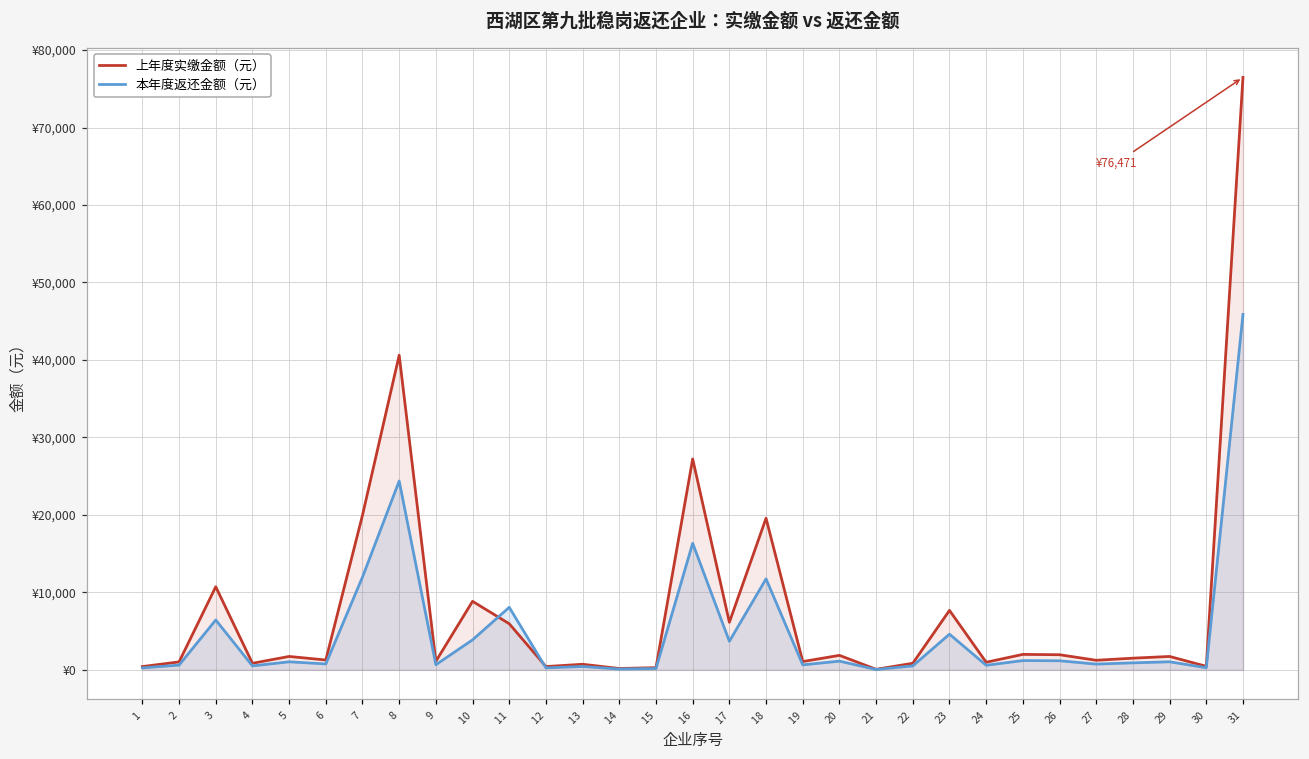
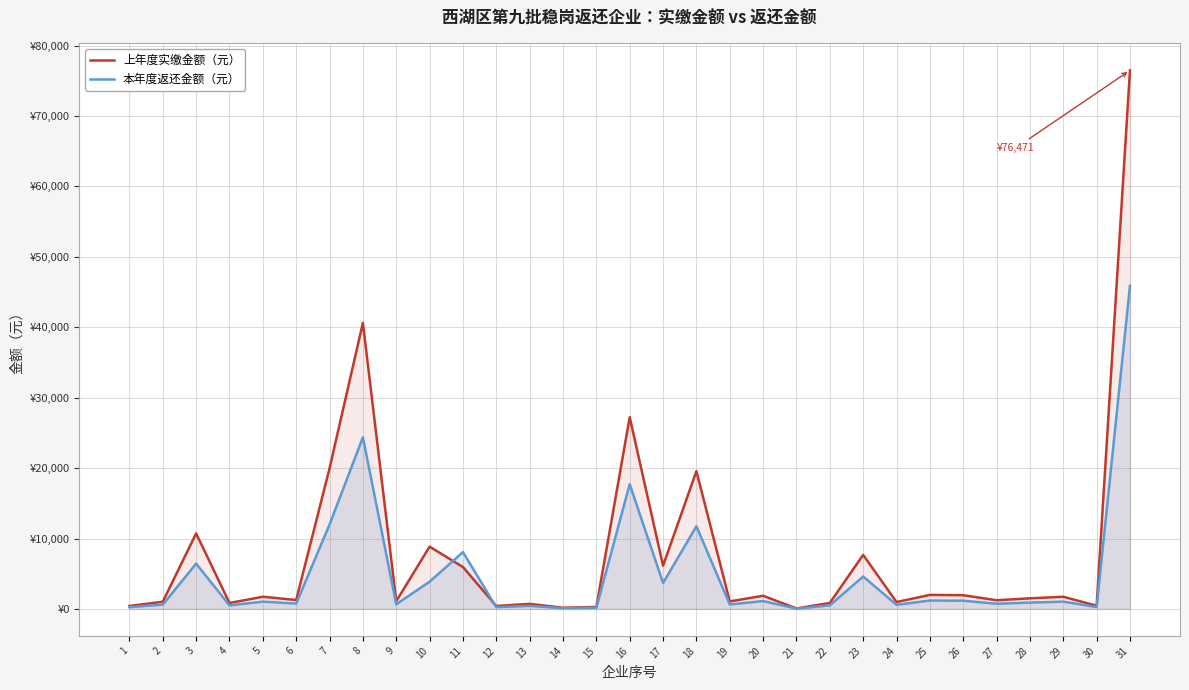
本年度返还金额（元）, 16: ¥16,000 -> ¥18,000
